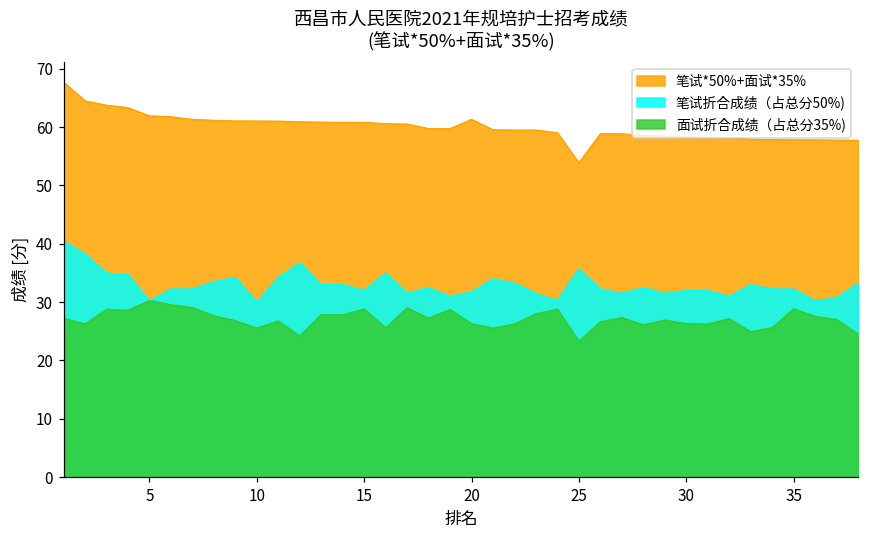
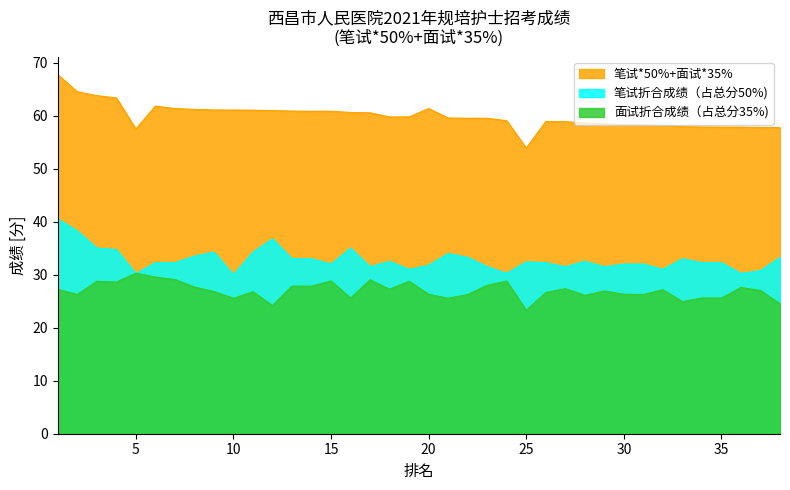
笔试*50%+面试*35%, 5: 62 -> 57
笔试折合成绩（占总分50%), 25: 36 -> 32
面试折合成绩（占总分35%), 35: 29 -> 26
